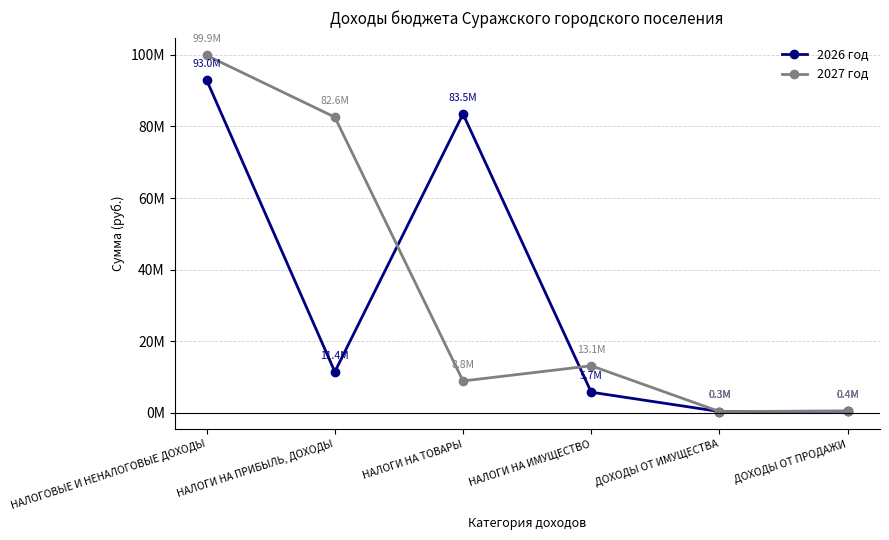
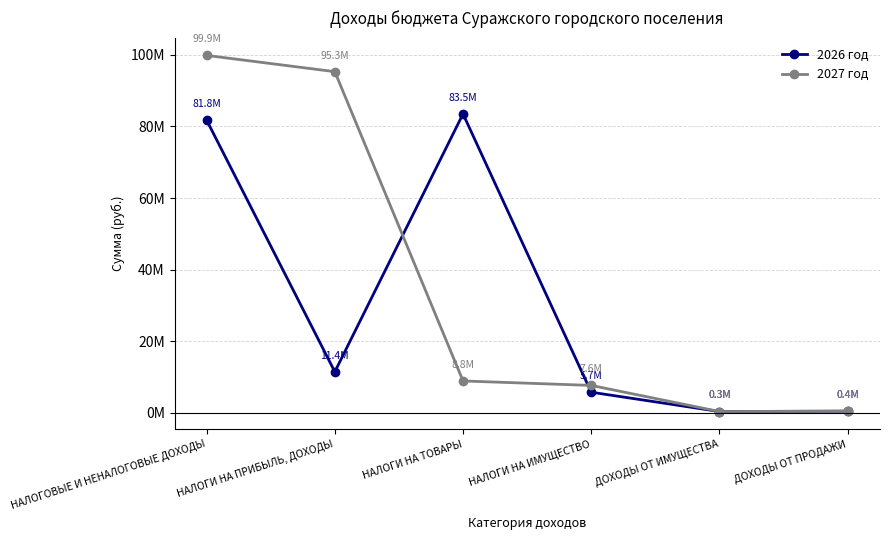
2026 год, НАЛОГОВЫЕ И НЕНАЛОГОВЫЕ ДОХОДЫ: 93.0M -> 81.8M
2027 год, НАЛОГИ НА ПРИБЫЛЬ, ДОХОДЫ: 82.6M -> 95.3M
2027 год, НАЛОГИ НА ИМУЩЕСТВО: 13.1M -> 7.6M
